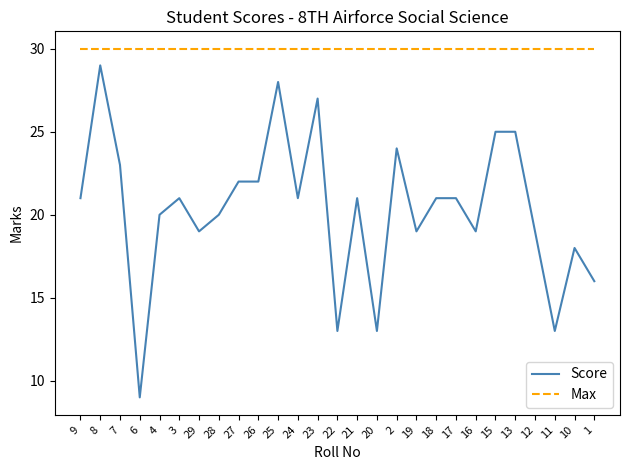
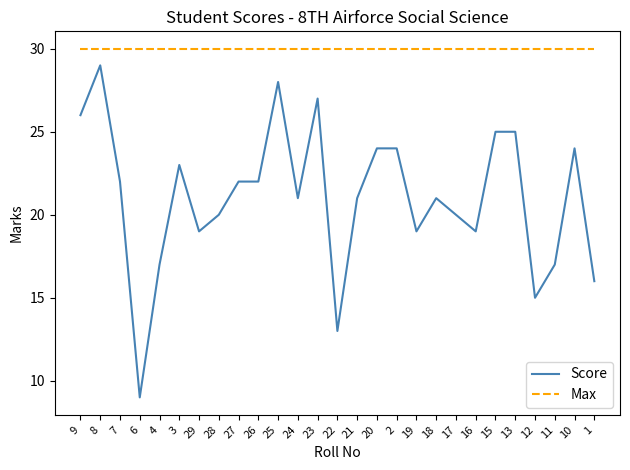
Score, 9: 21 -> 26
Score, 7: 23 -> 22
Score, 4: 20 -> 17
Score, 3: 21 -> 23
Score, 20: 13 -> 24
Score, 17: 21 -> 20
Score, 12: 19 -> 15
Score, 11: 13 -> 17
Score, 10: 18 -> 24
